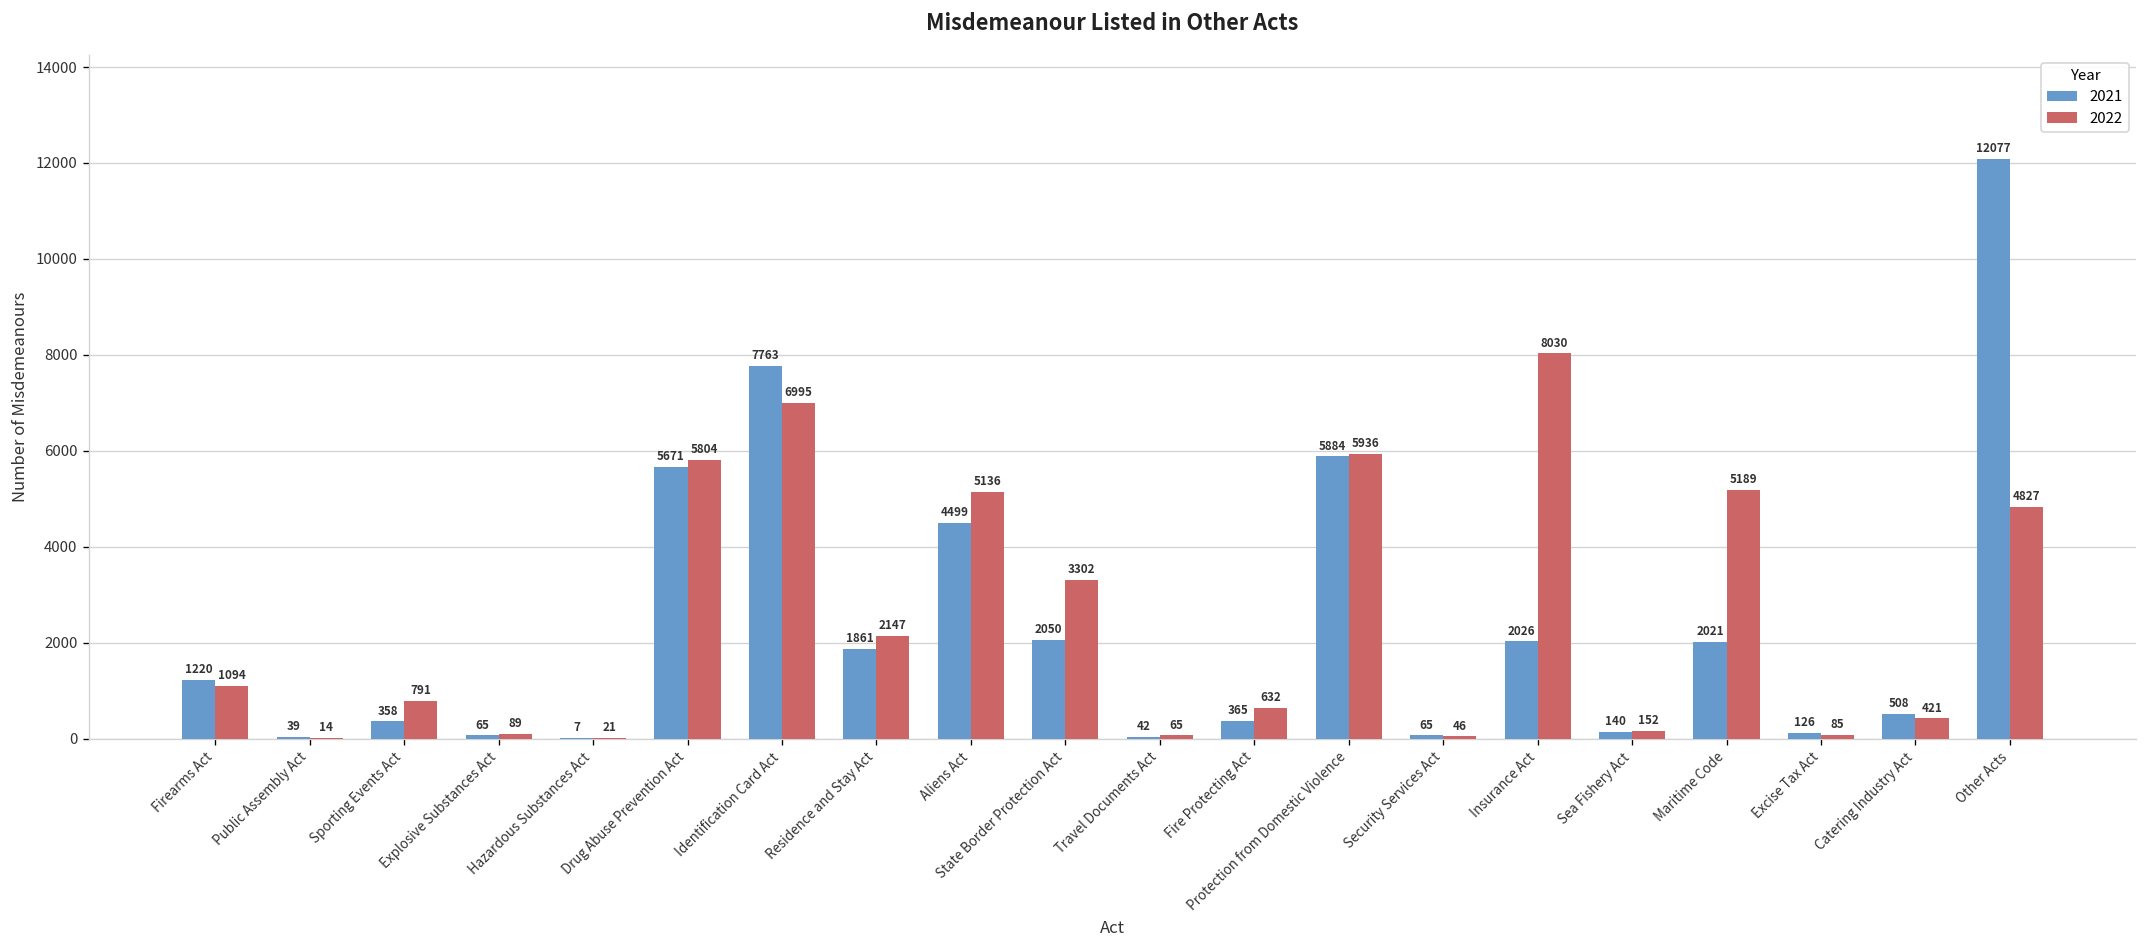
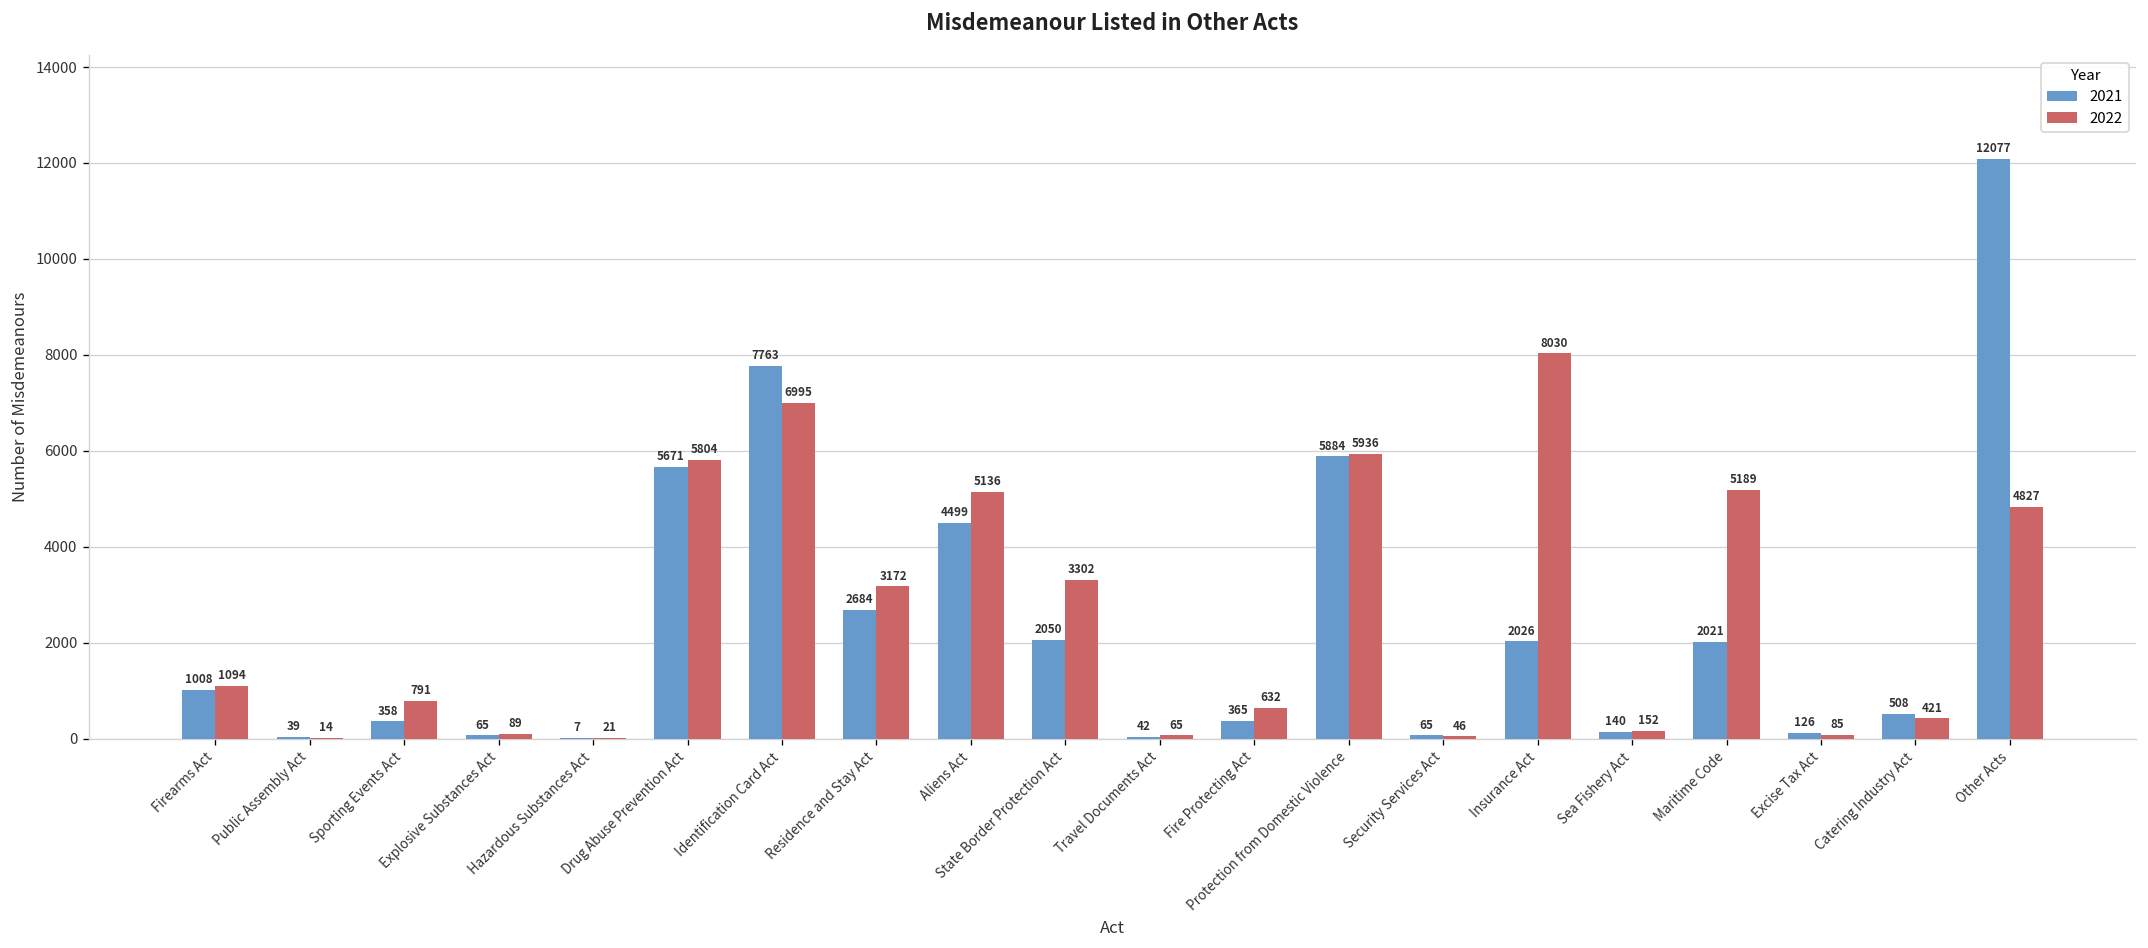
2021, Firearms Act: 1220 -> 1008
2021, Residence and Stay Act: 1861 -> 2684
2022, Residence and Stay Act: 2147 -> 3172
